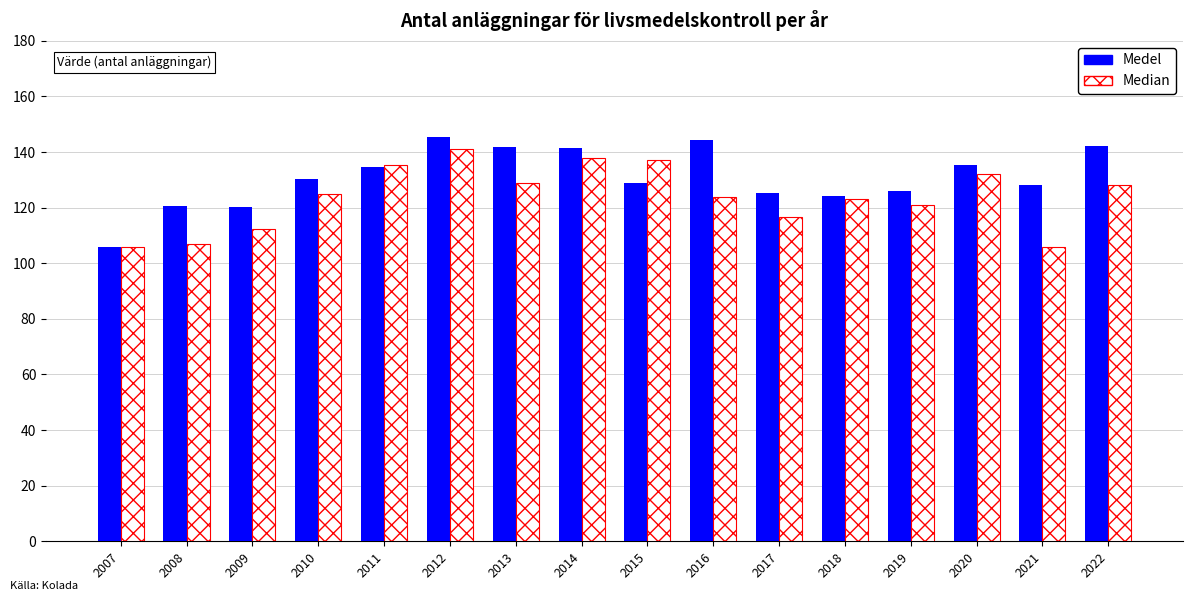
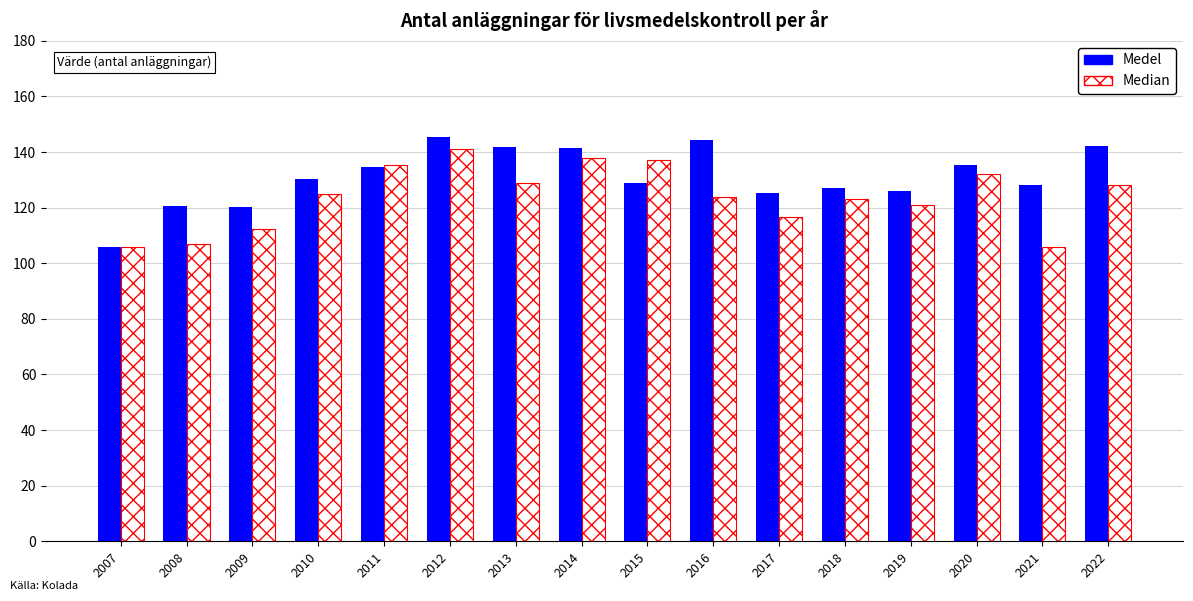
Medel, 2018: 124 -> 127
